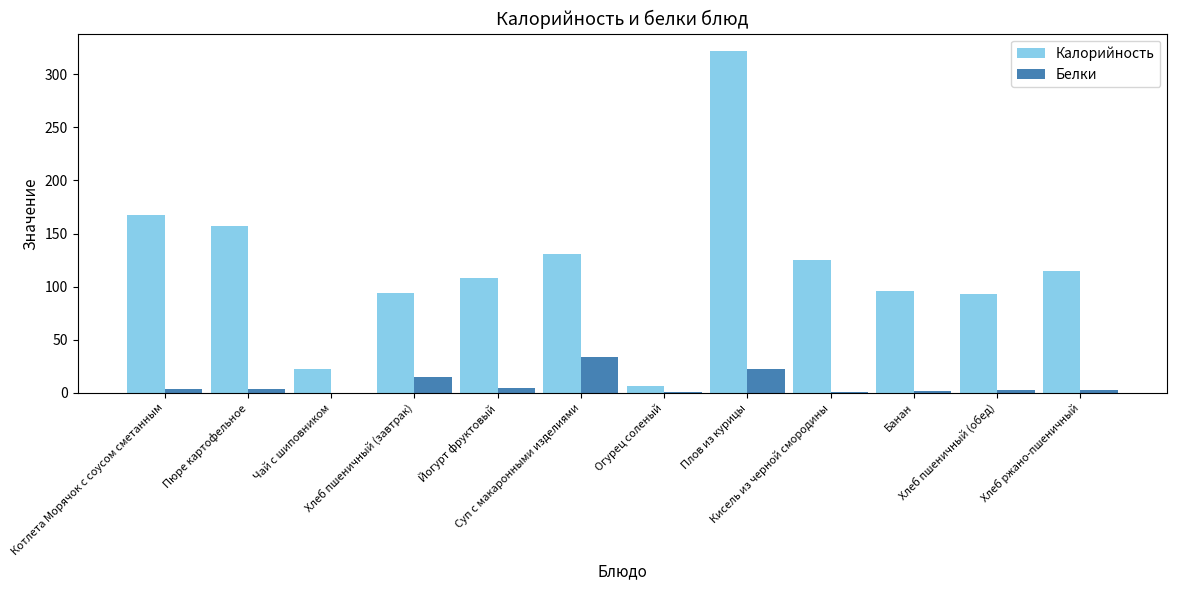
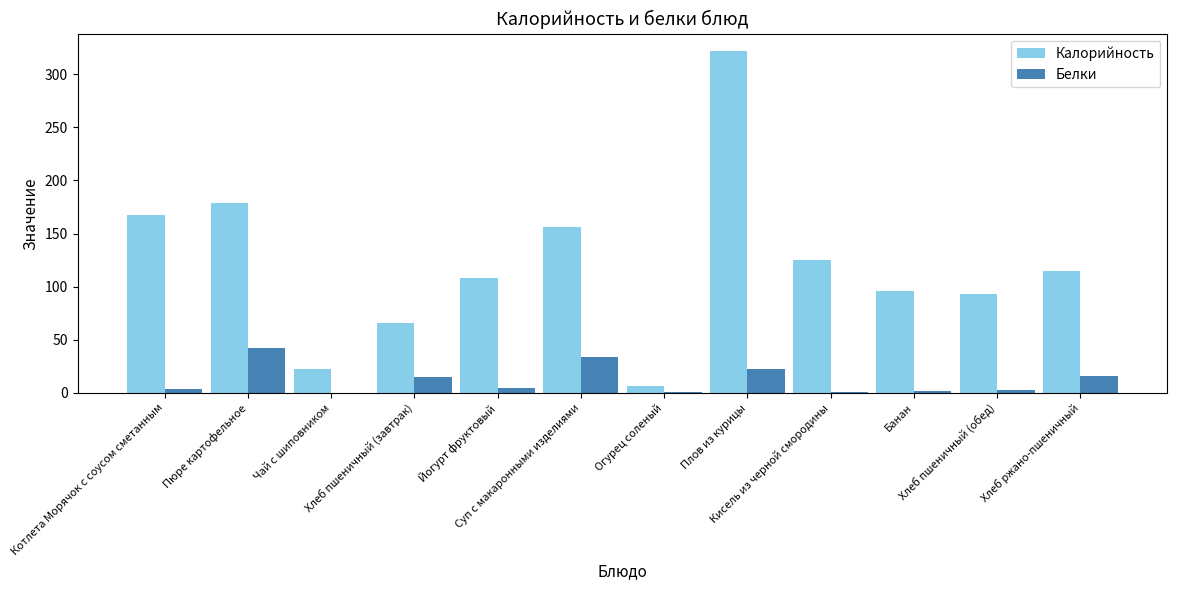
Калорийность, Пюре картофельное: 157 -> 179
Белки, Пюре картофельное: 3 -> 43
Калорийность, Хлеб пшеничный (завтрак): 94 -> 66
Калорийность, Суп с макаронными изделиями: 131 -> 156
Белки, Хлеб ржано-пшеничный: 3 -> 16
